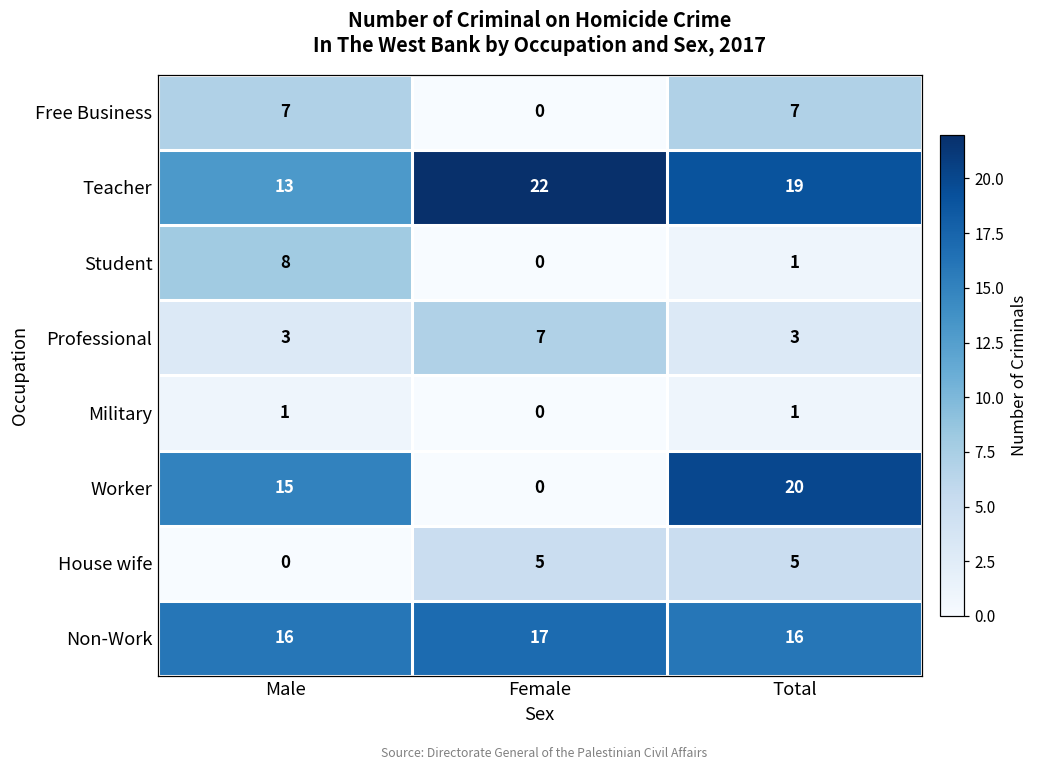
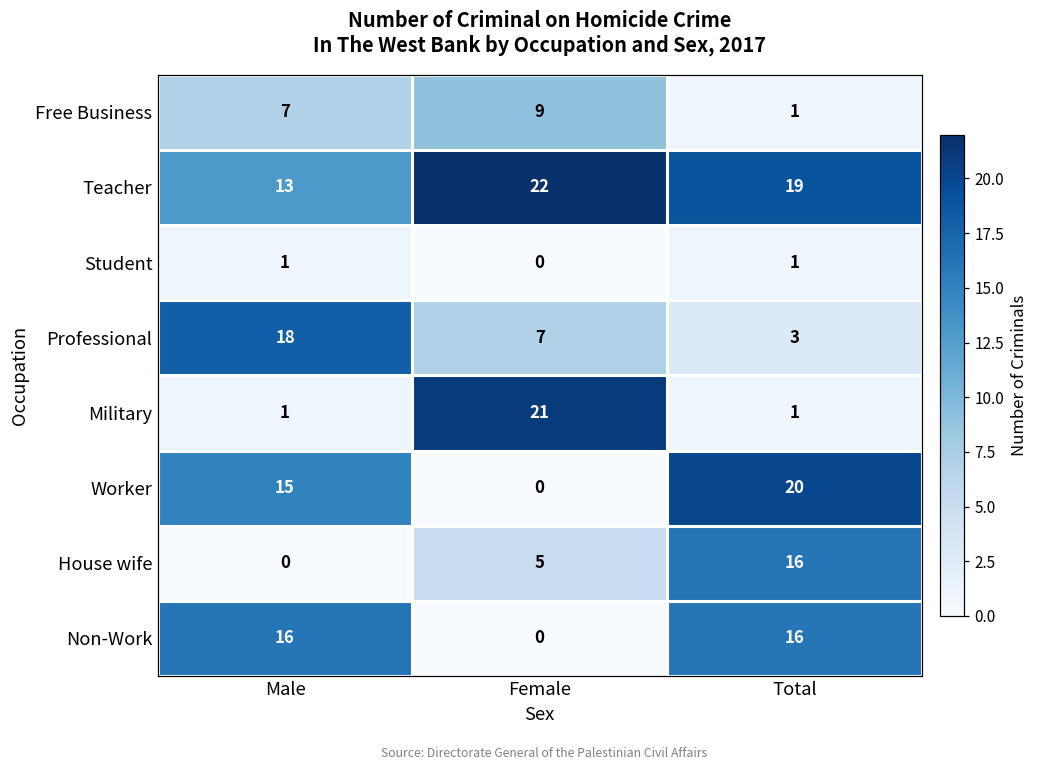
Free Business, Female: 0 -> 9
Free Business, Total: 7 -> 1
Student, Male: 8 -> 1
Professional, Male: 3 -> 18
Military, Female: 0 -> 21
House wife, Total: 5 -> 16
Non-Work, Female: 17 -> 0
